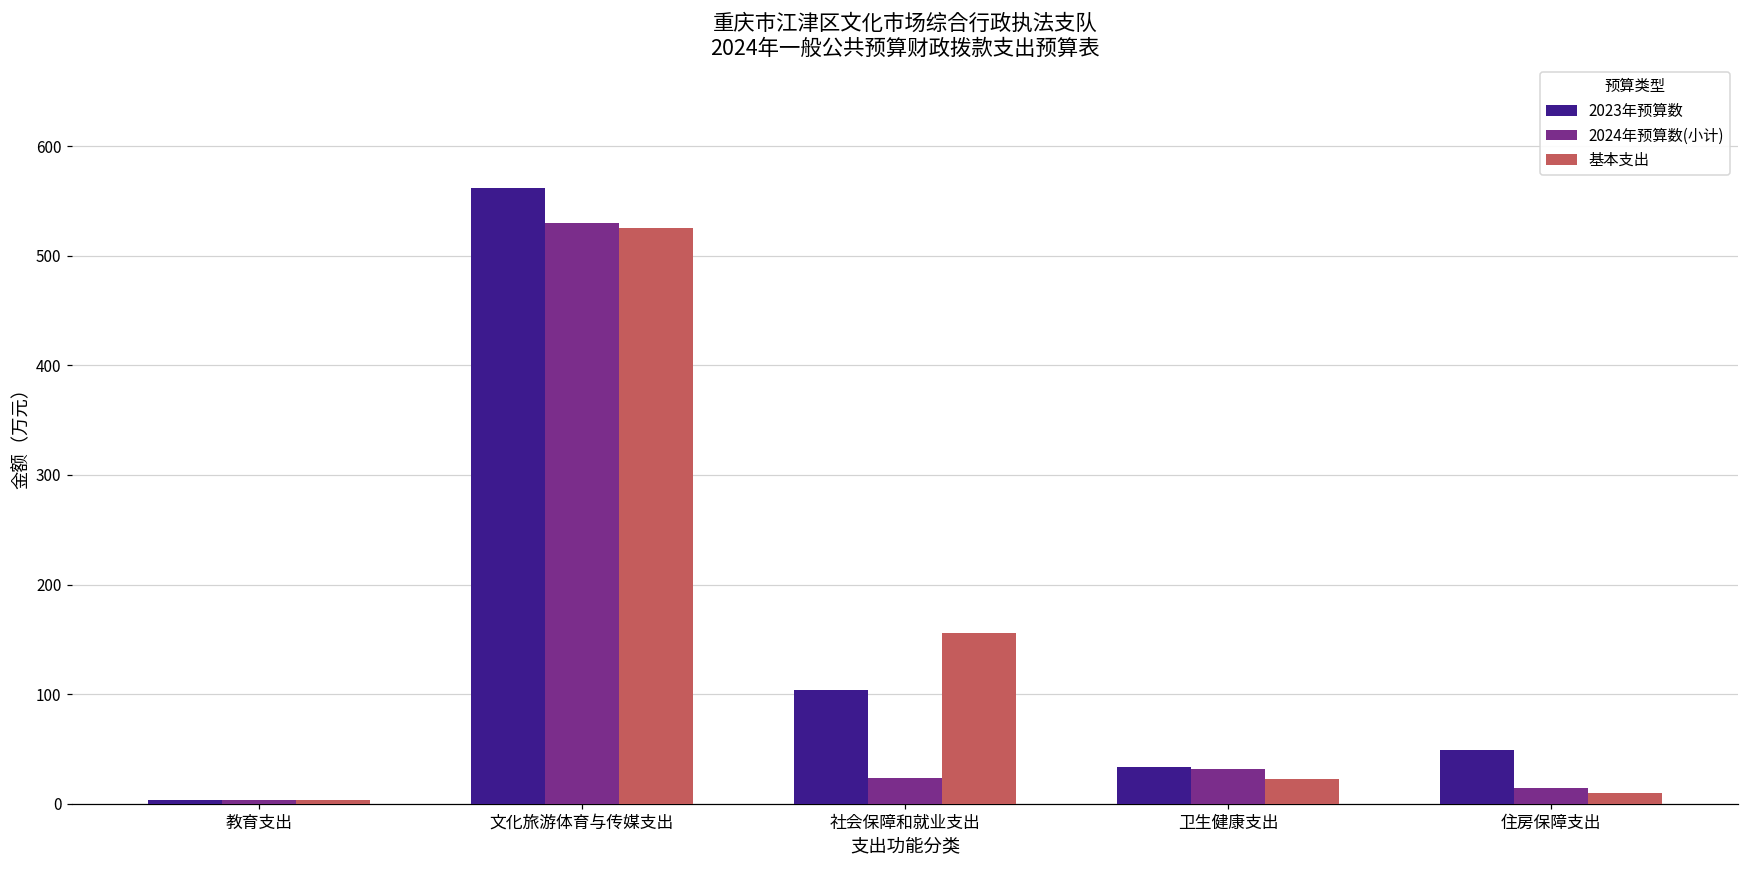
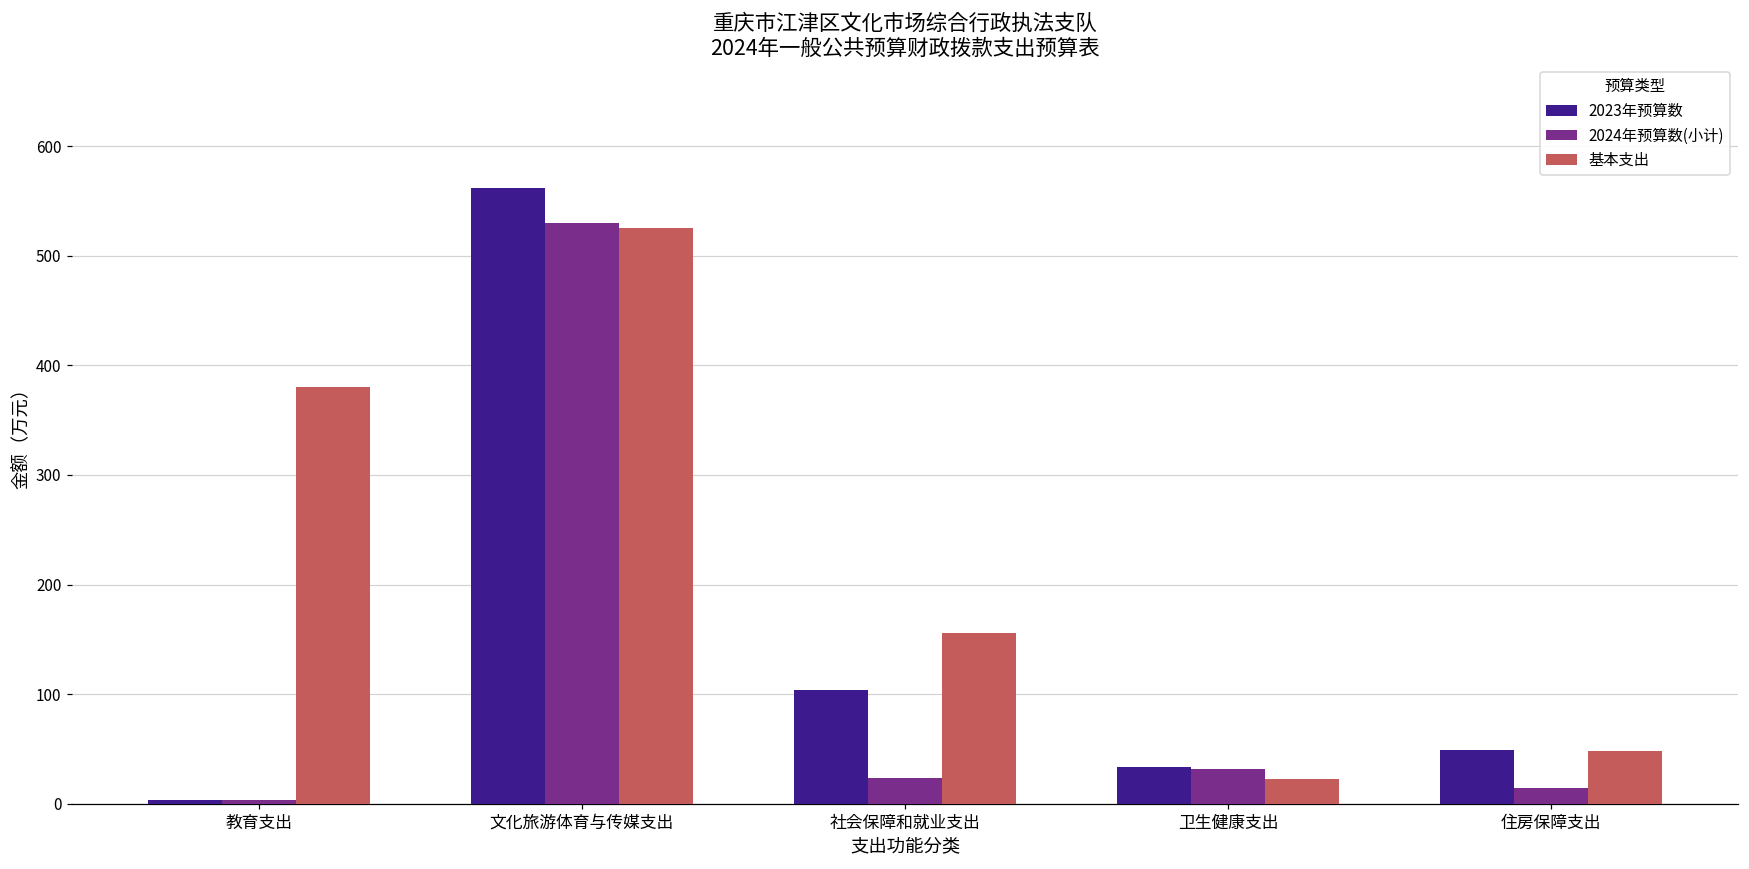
基本支出, 教育支出: 0 -> 380
基本支出, 住房保障支出: 10 -> 50
